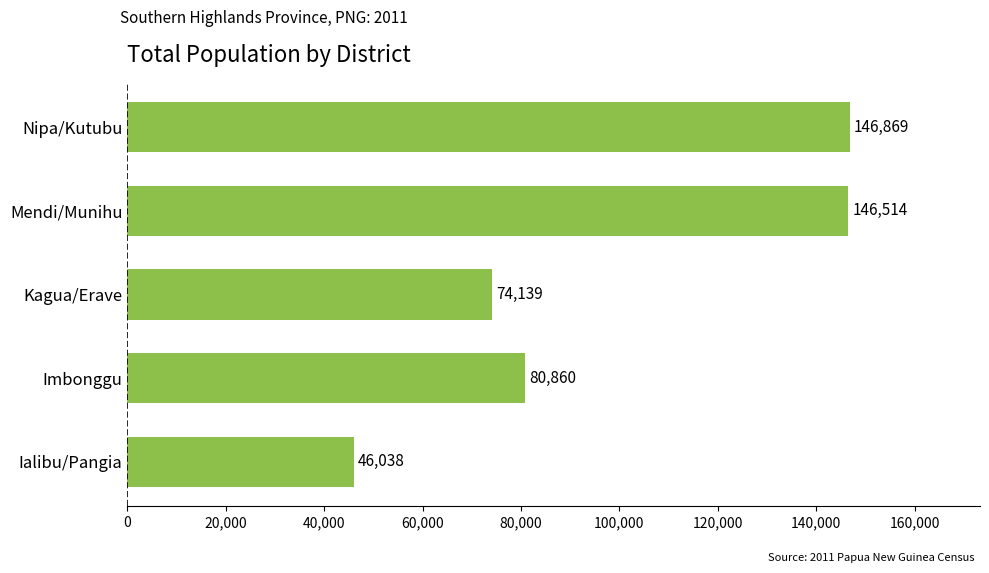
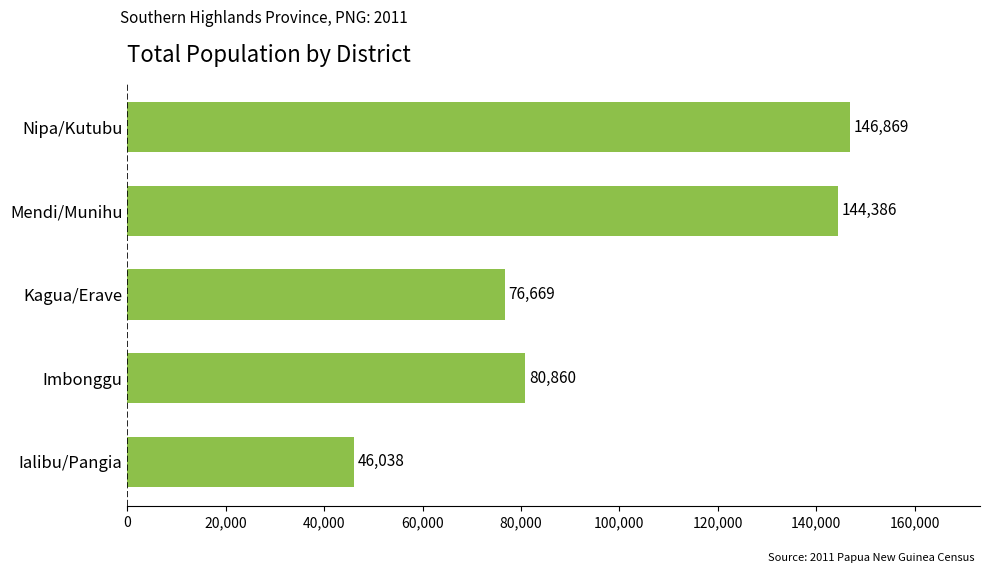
Mendi/Munihu: 146,514 -> 144,386
Kagua/Erave: 74,139 -> 76,669
